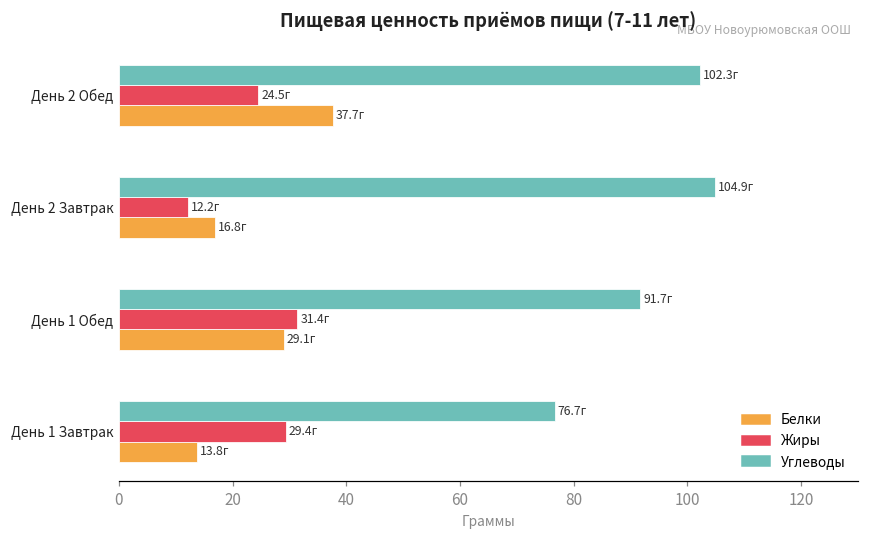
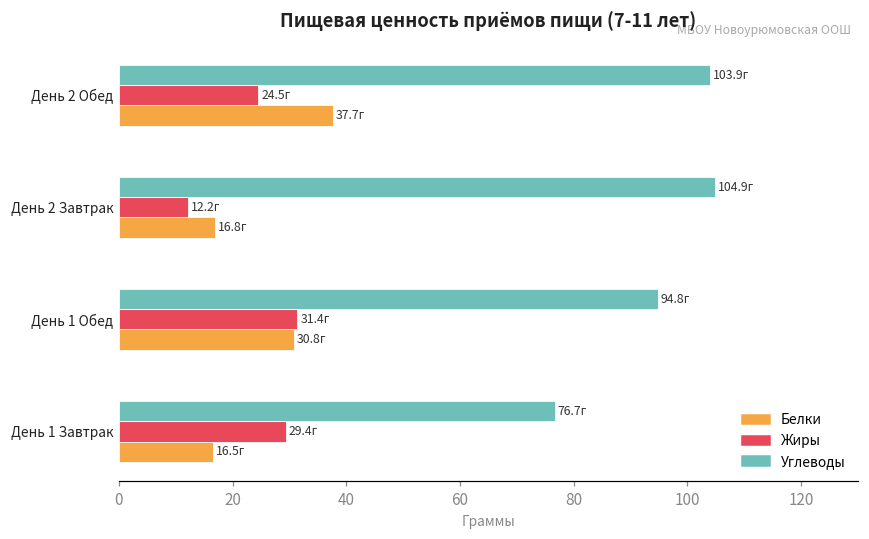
Углеводы, День 2 Обед: 102.3г -> 103.9г
Углеводы, День 1 Обед: 91.7г -> 94.8г
Белки, День 1 Обед: 29.1г -> 30.8г
Белки, День 1 Завтрак: 13.8г -> 16.5г
